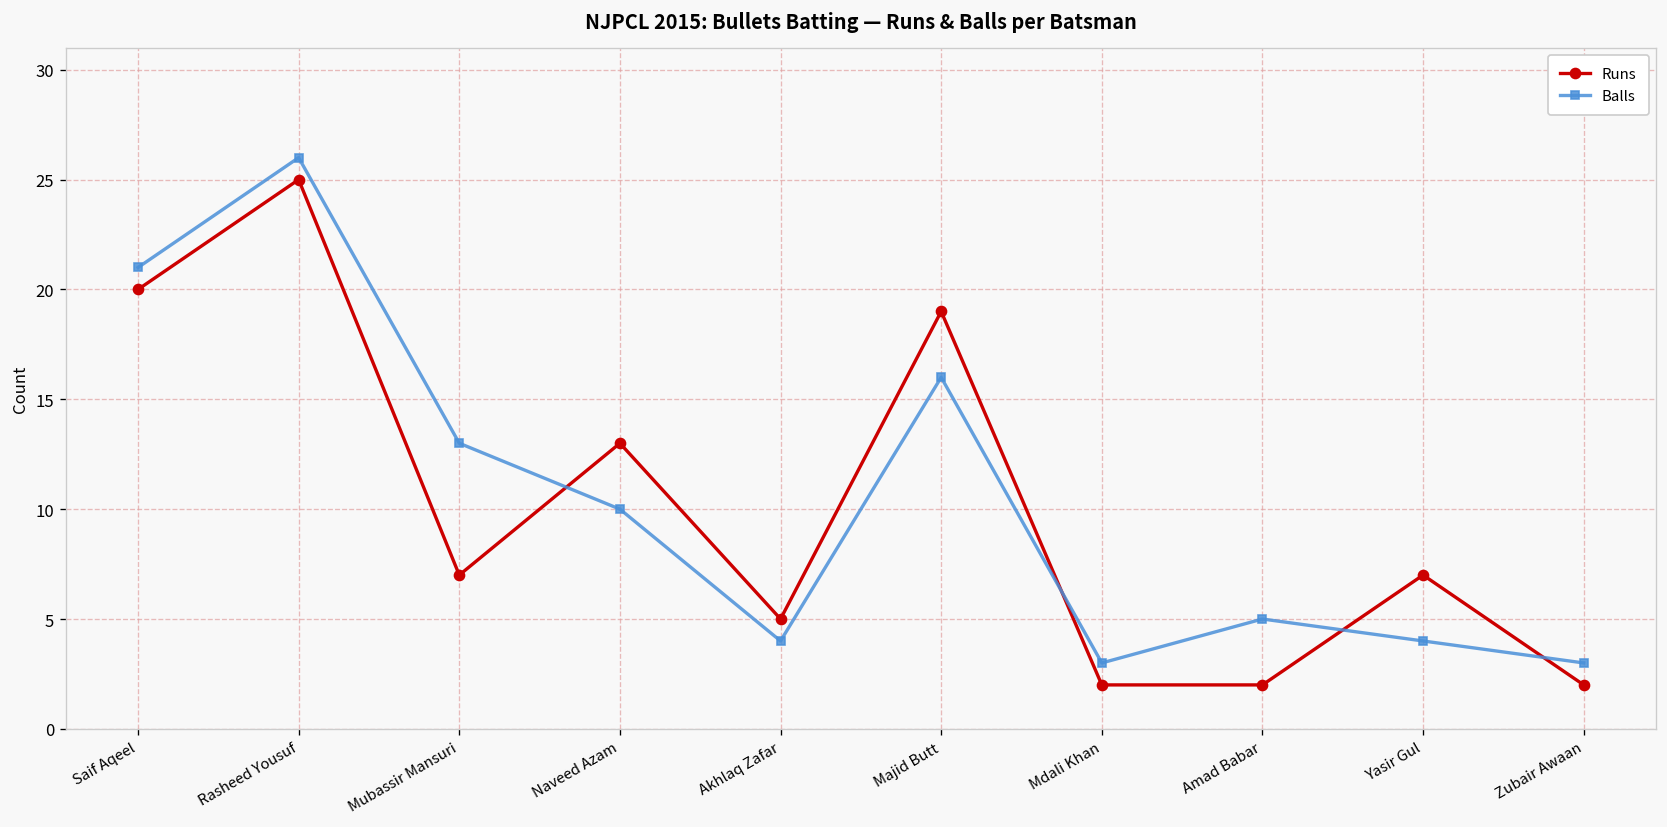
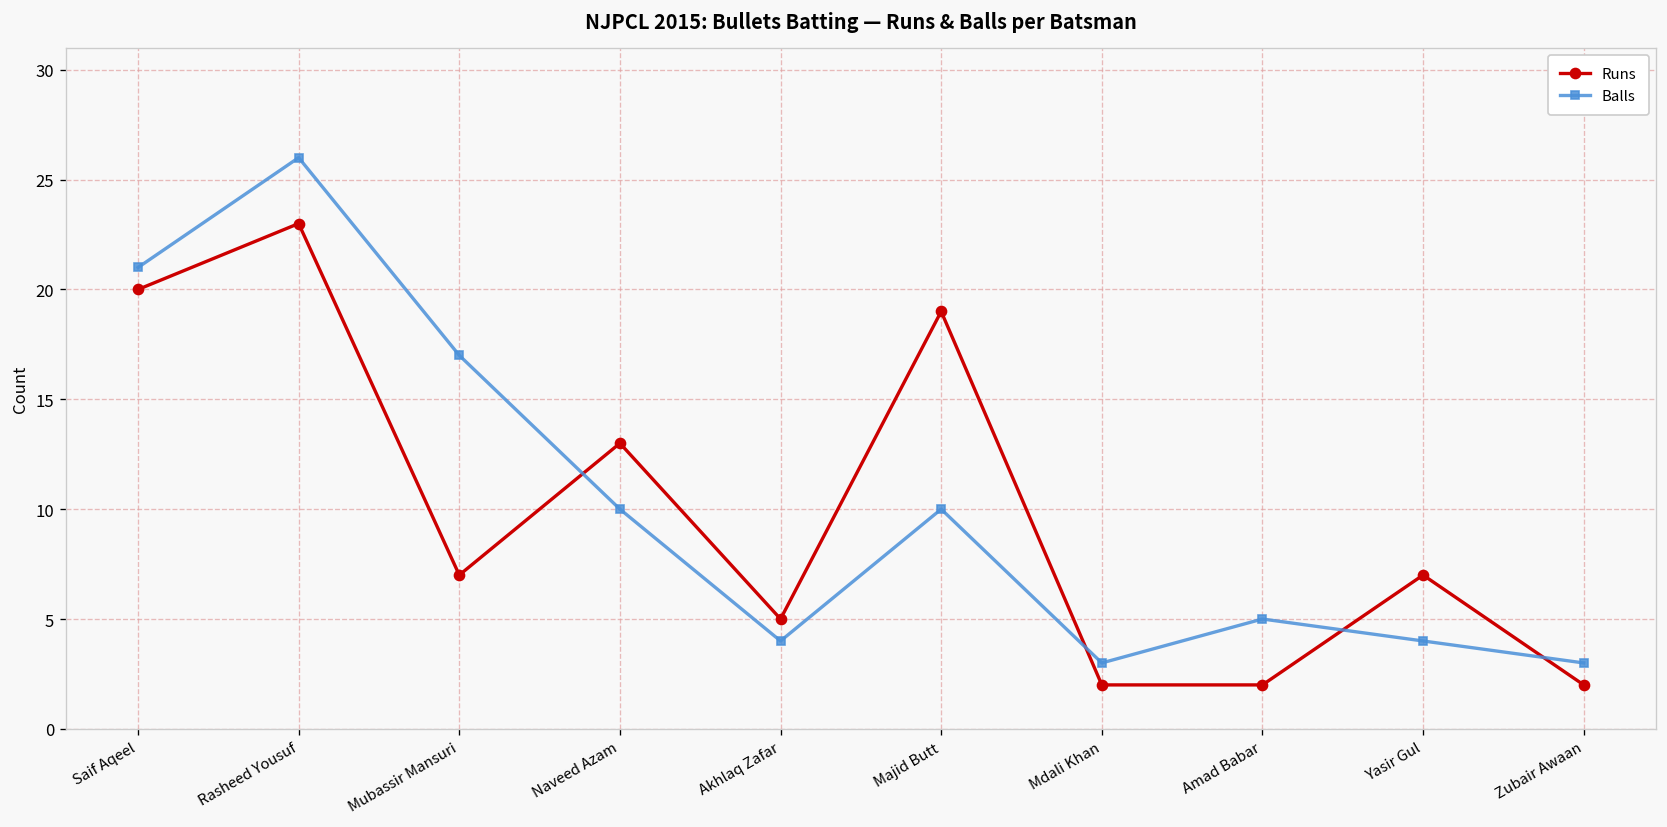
Runs, Rasheed Yousuf: 25 -> 23
Balls, Mubassir Mansuri: 13 -> 17
Balls, Majid Butt: 16 -> 10
